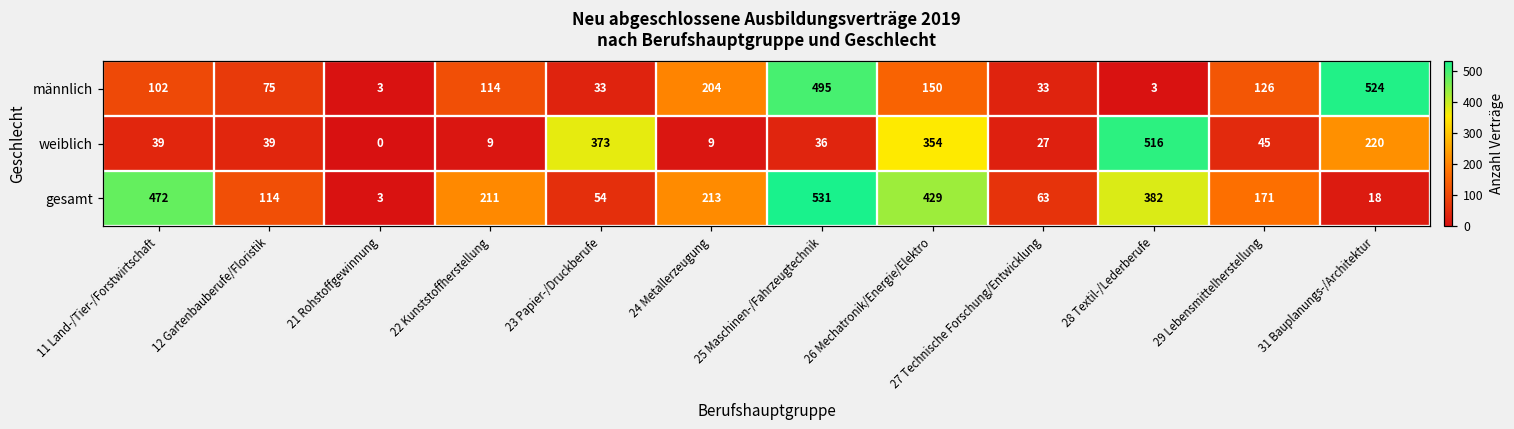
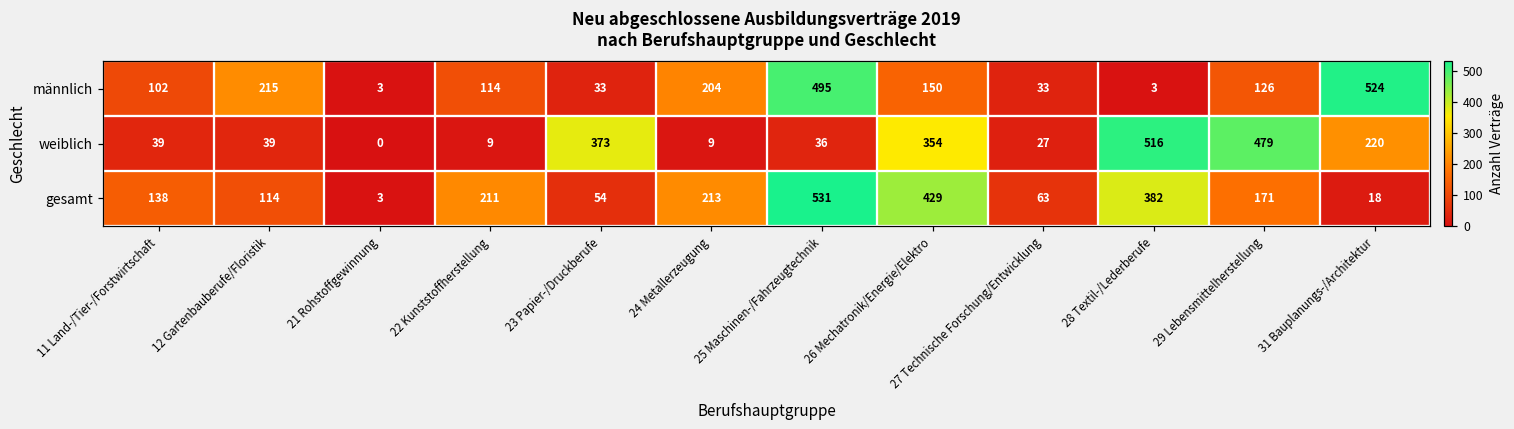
männlich, 12 Gartenbauberufe/Floristik: 75 -> 215
weiblich, 29 Lebensmittelherstellung: 45 -> 479
gesamt, 11 Land-/Tier-/Forstwirtschaft: 472 -> 138
